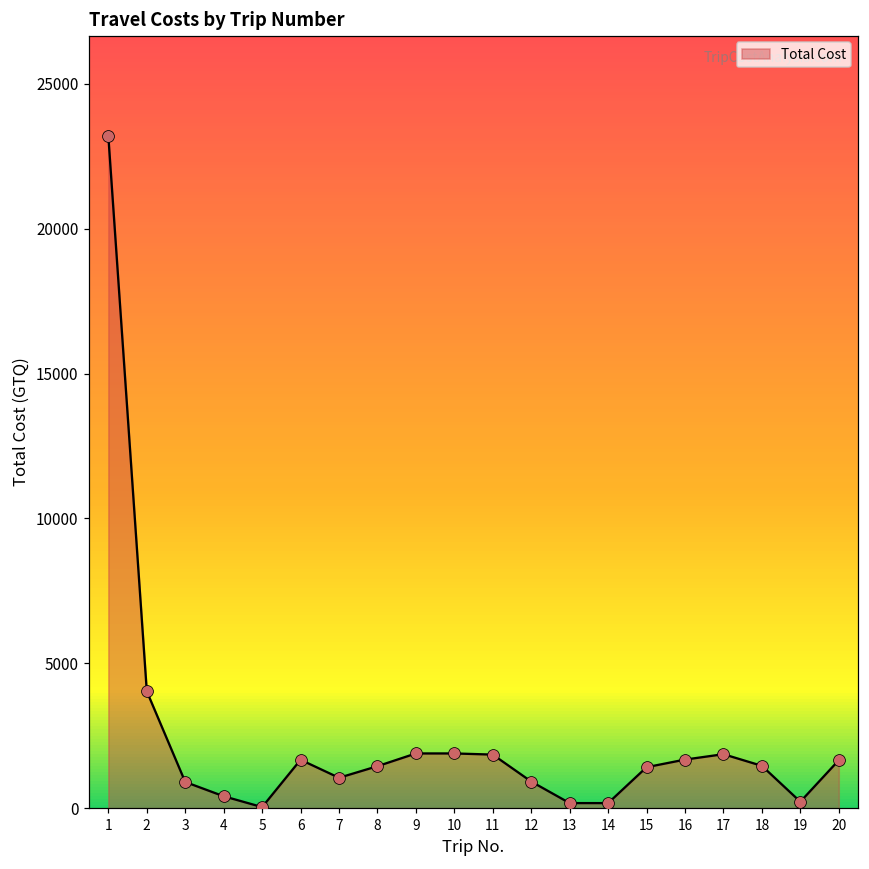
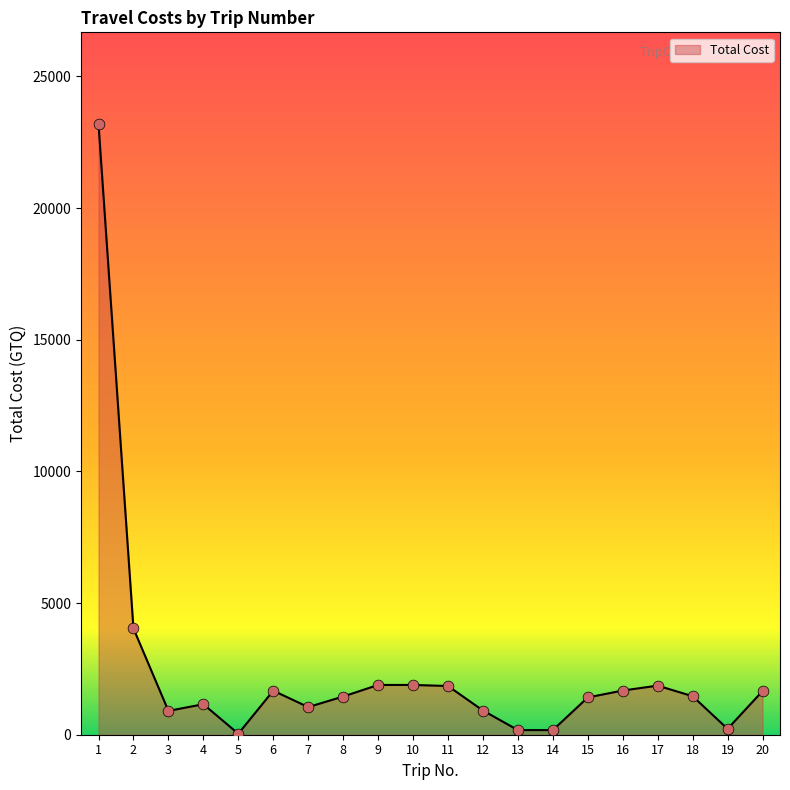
4: 400 -> 1200
